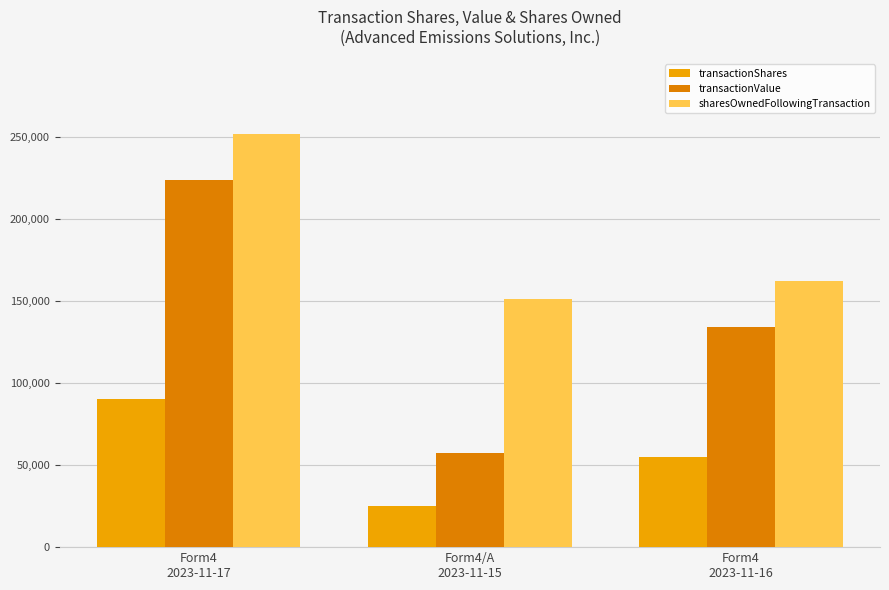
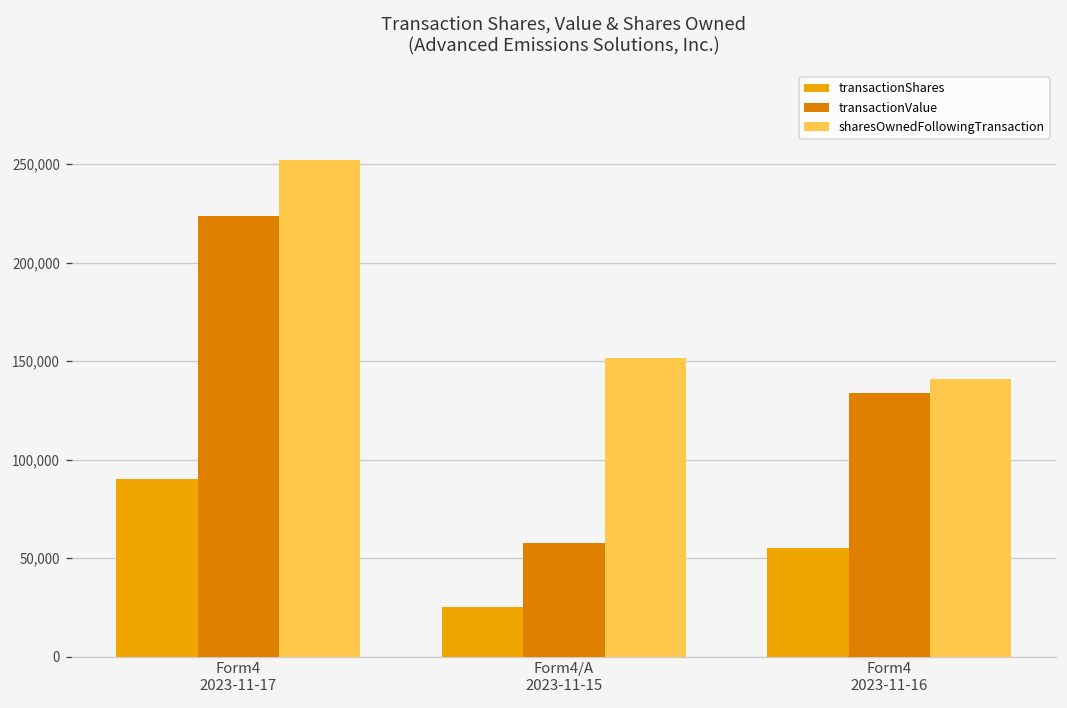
sharesOwnedFollowingTransaction, Form4 2023-11-16: 162,000 -> 141,000
